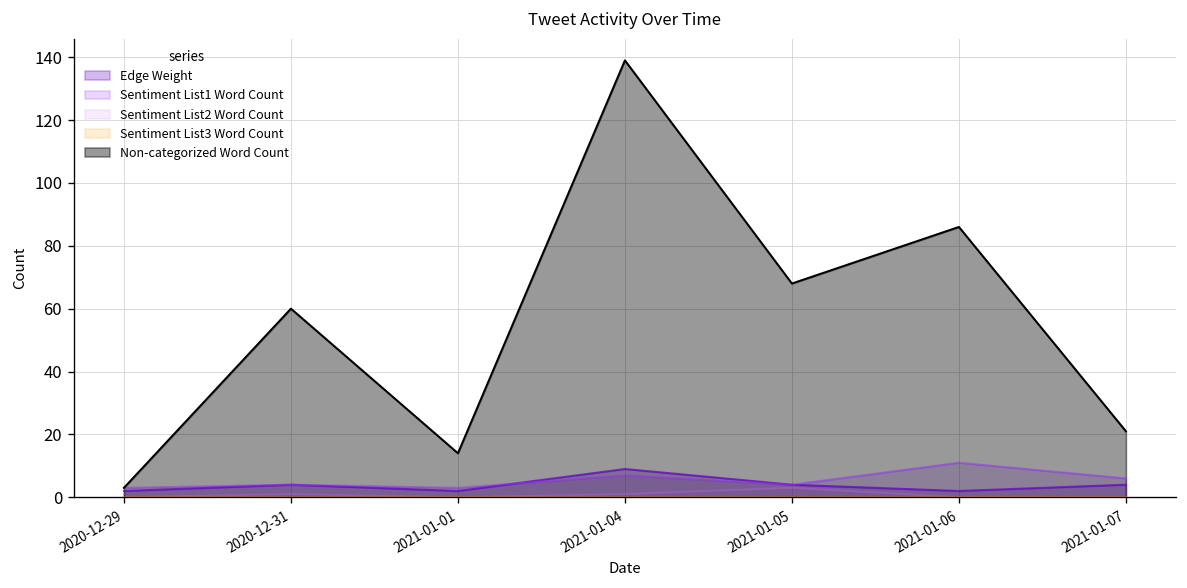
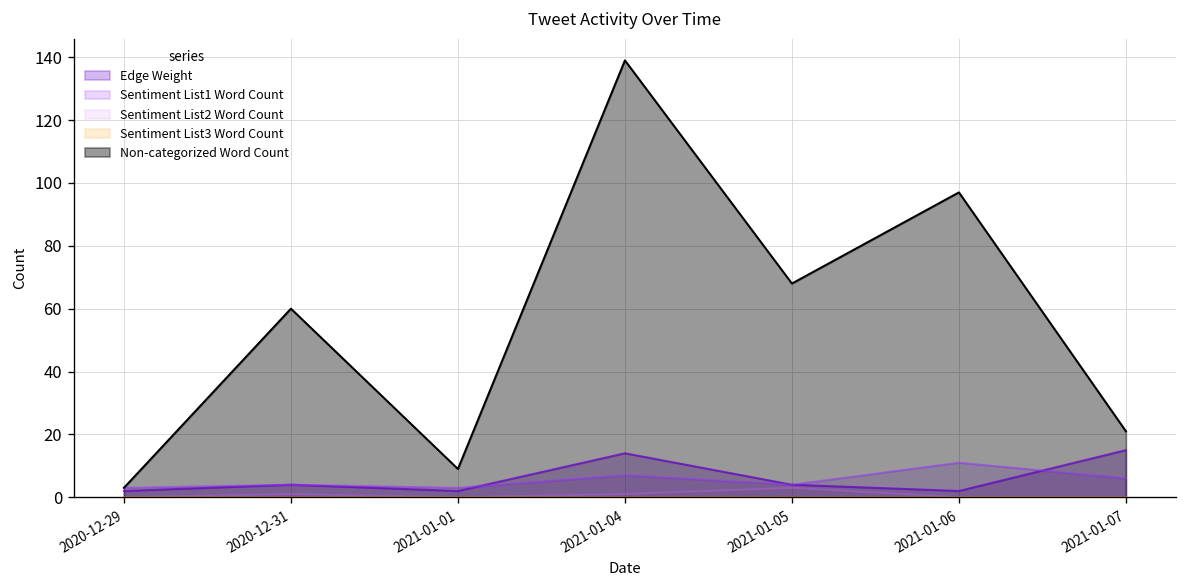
Non-categorized Word Count, 2021-01-01: 14 -> 9
Edge Weight, 2021-01-04: 9 -> 14
Non-categorized Word Count, 2021-01-06: 86 -> 97
Edge Weight, 2021-01-07: 4 -> 15
